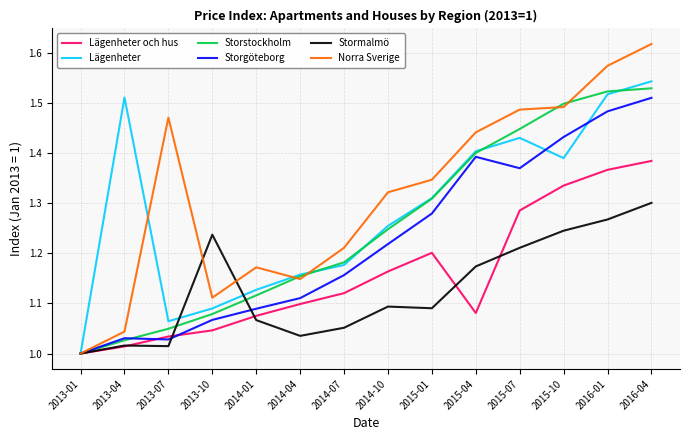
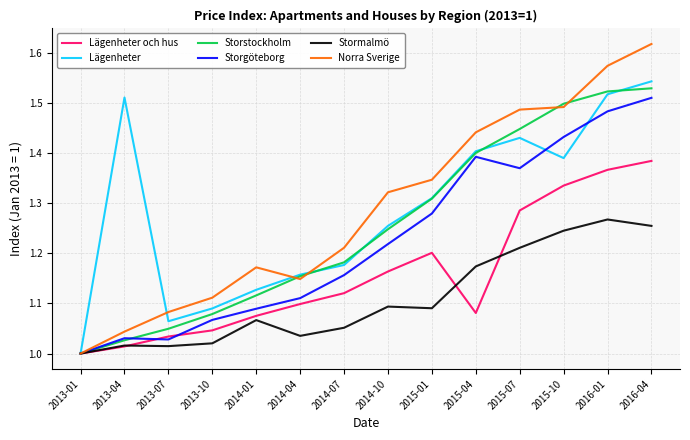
Norra Sverige, 2013-07: 1.47 -> 1.08
Stormalmö, 2013-10: 1.24 -> 1.02
Stormalmö, 2016-04: 1.30 -> 1.26
